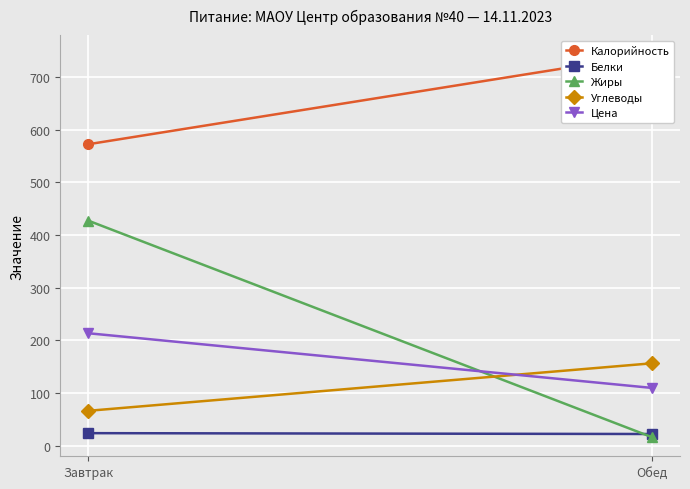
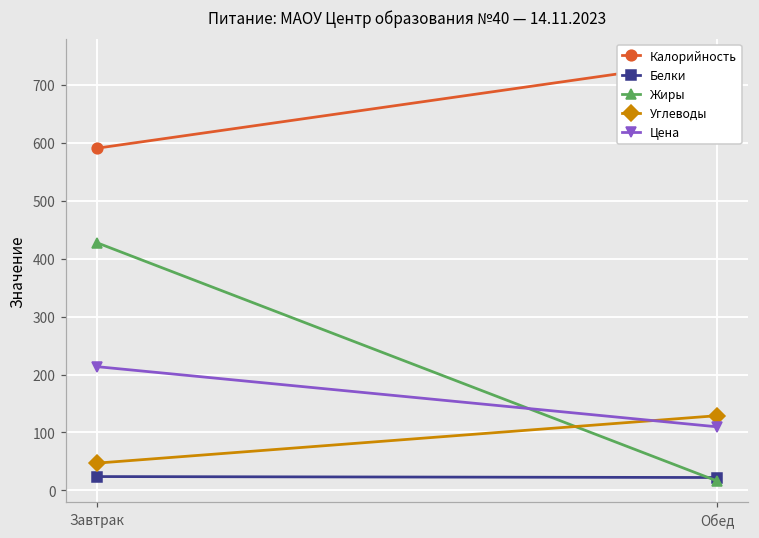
Калорийность, Завтрак: 570 -> 590
Углеводы, Завтрак: 70 -> 50
Углеводы, Обед: 160 -> 130
